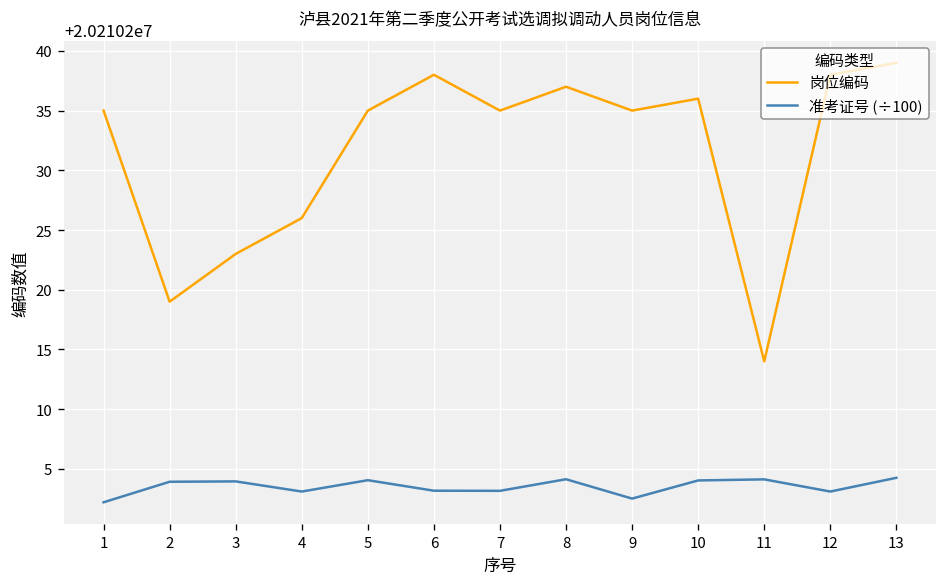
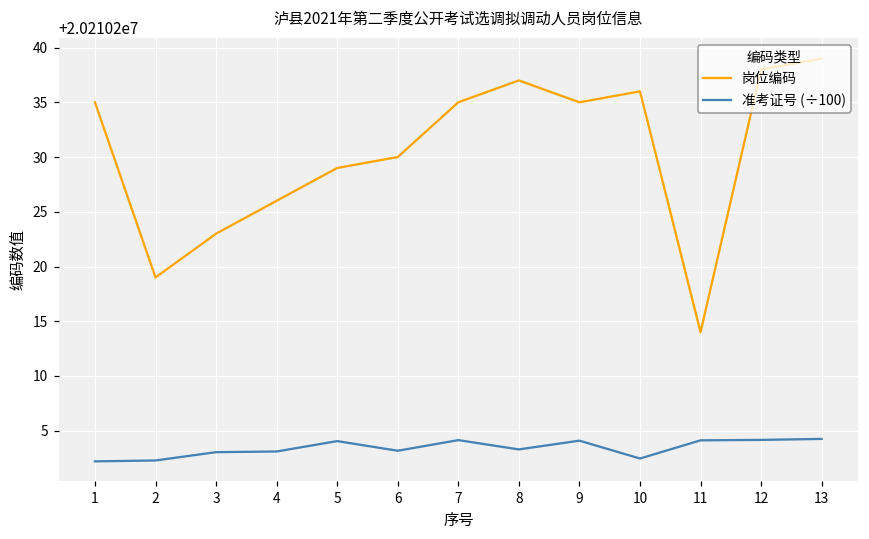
准考证号 (÷100), 2: 20210204 -> 20210202
准考证号 (÷100), 3: 20210204 -> 20210203
岗位编码, 5: 20210235 -> 20210229
岗位编码, 6: 20210238 -> 20210230
准考证号 (÷100), 7: 20210203 -> 20210204
准考证号 (÷100), 8: 20210204 -> 20210203
准考证号 (÷100), 9: 20210203 -> 20210204
准考证号 (÷100), 10: 20210204 -> 20210202
准考证号 (÷100), 12: 20210203 -> 20210204
